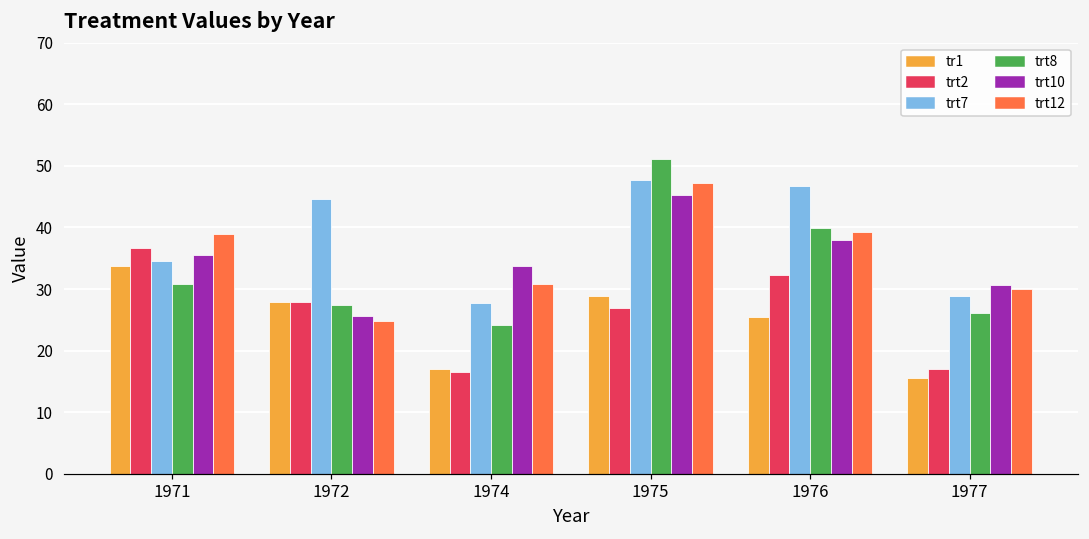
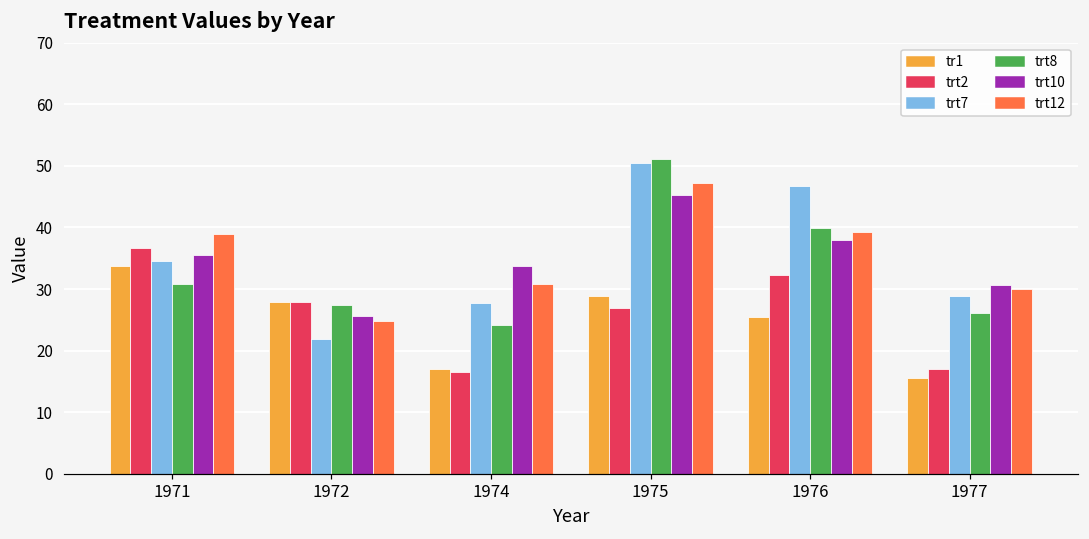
trt7, 1972: 45 -> 22
trt7, 1975: 48 -> 51
